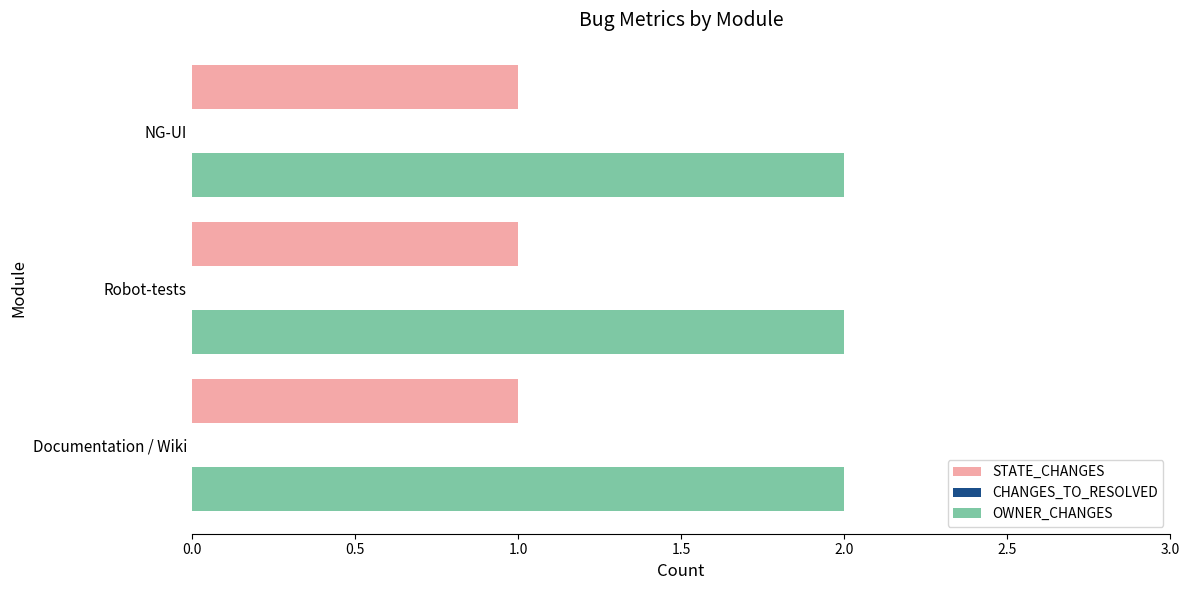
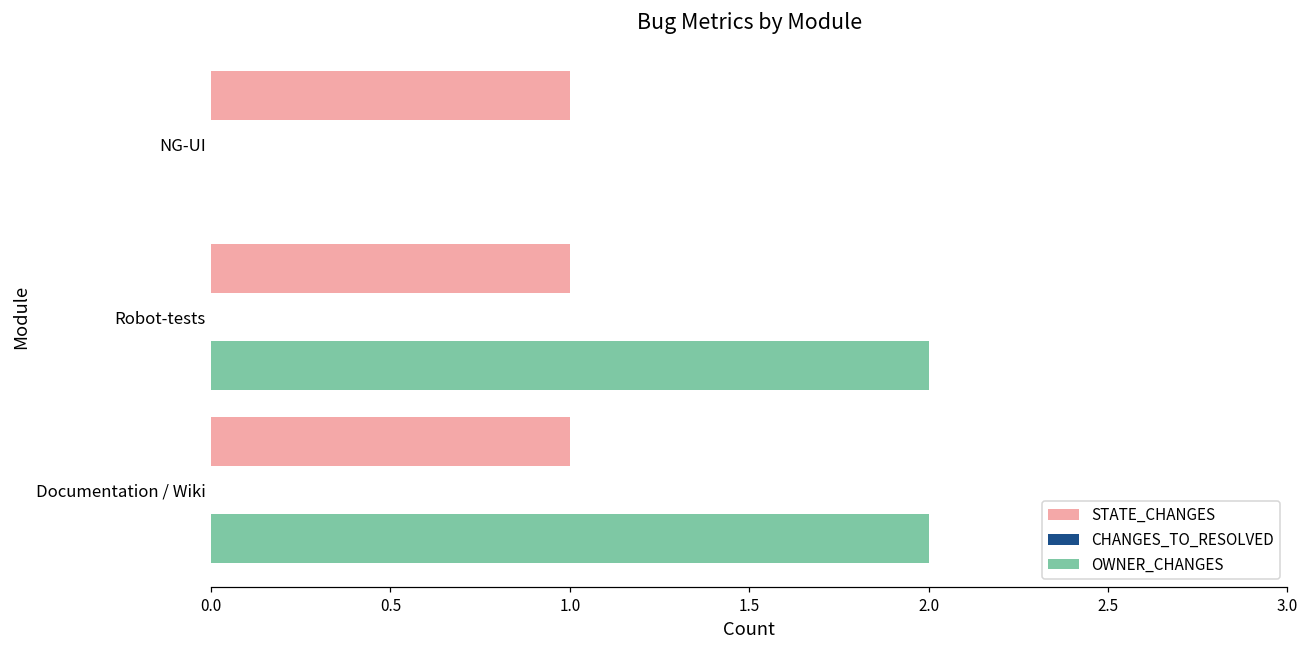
OWNER_CHANGES, NG-UI: 2 -> 0
